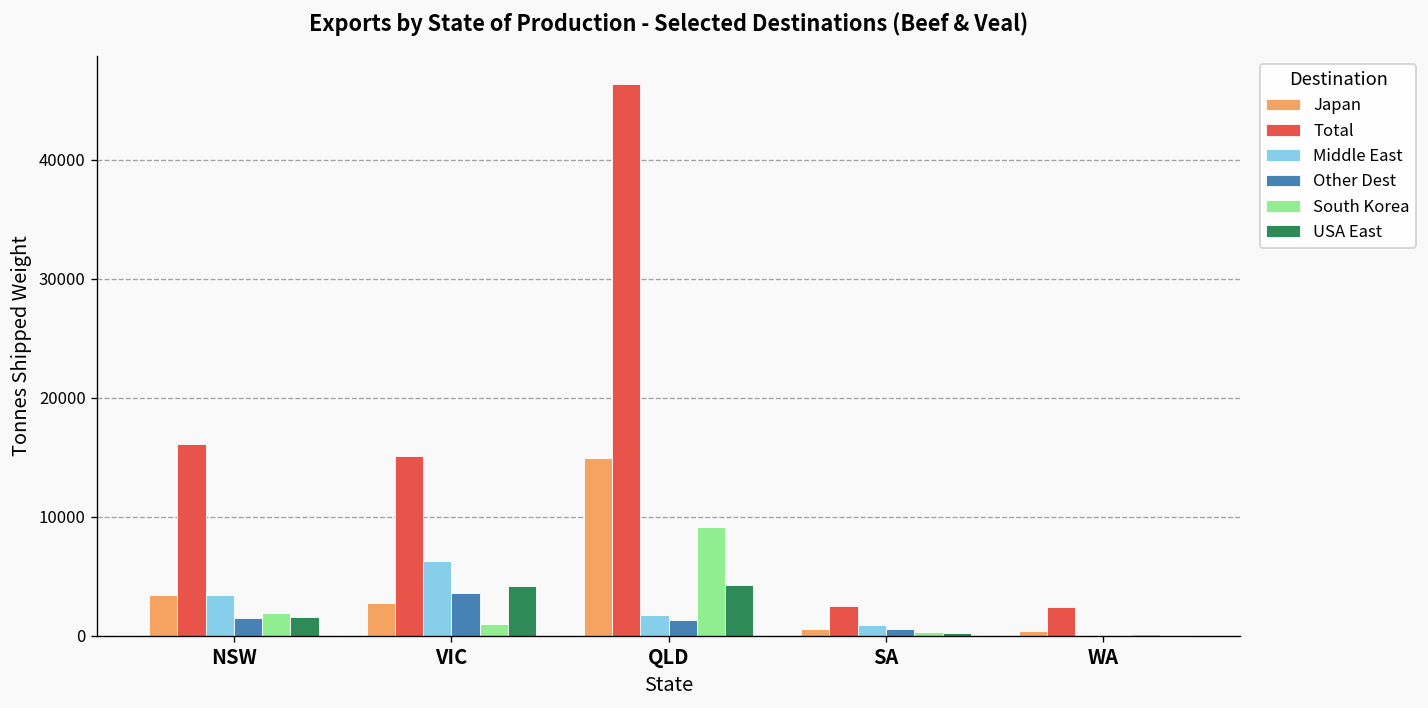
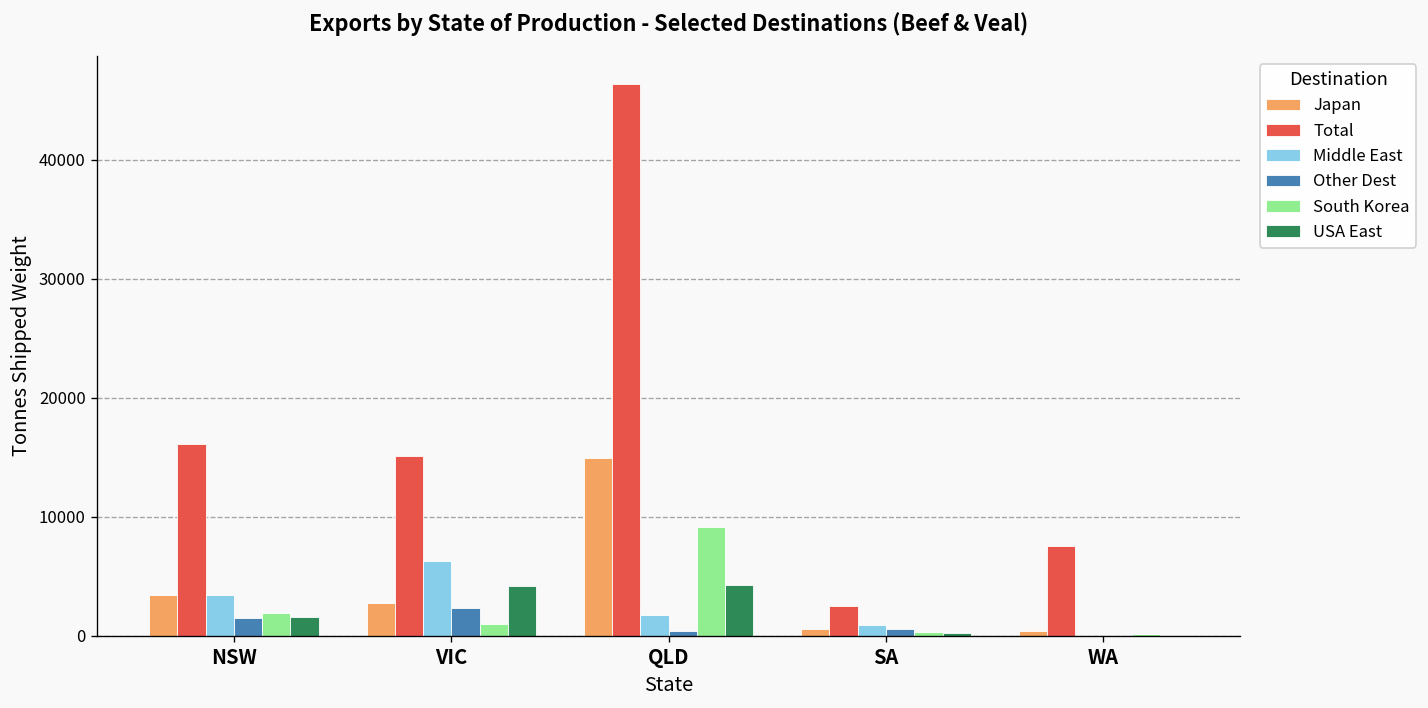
Other Dest, VIC: 4000 -> 2000
Other Dest, QLD: 1000 -> 0
Total, WA: 2000 -> 8000
